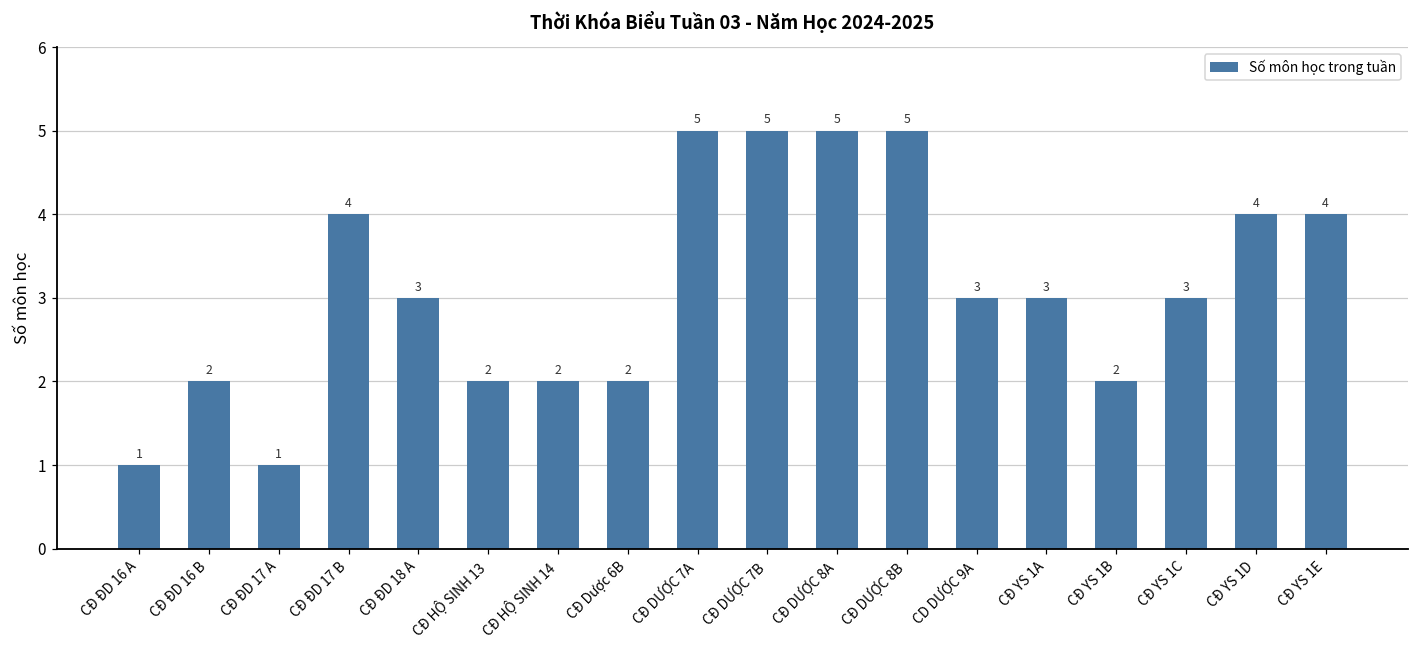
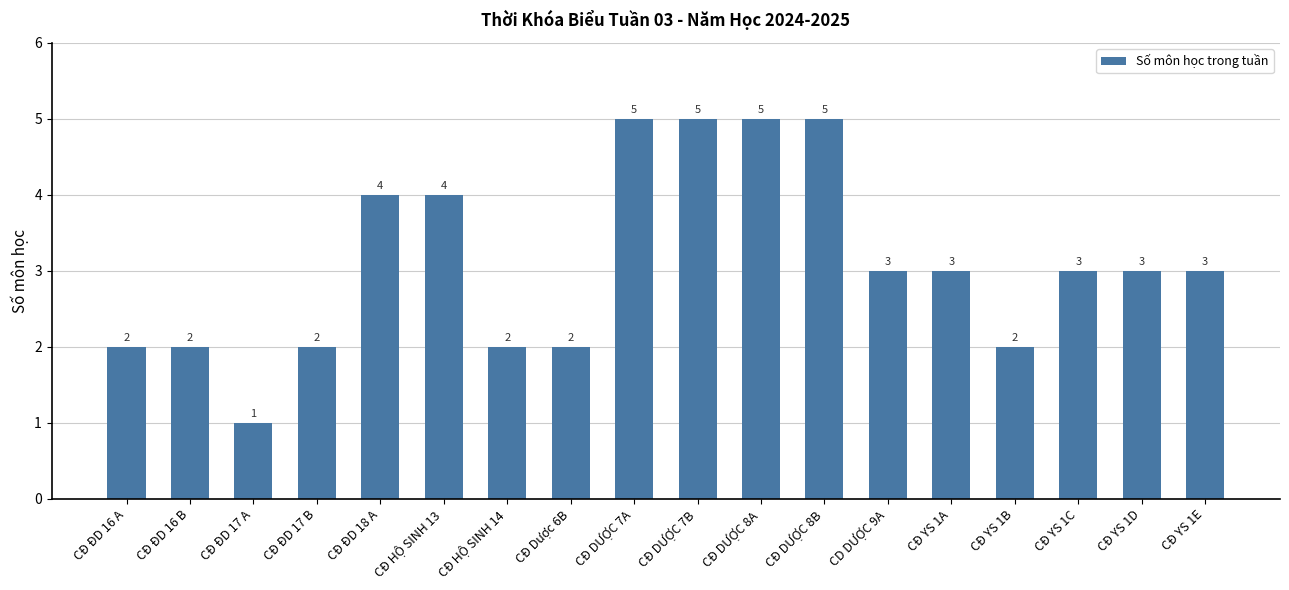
CĐ ĐD 16 A: 1 -> 2
CĐ ĐD 17 B: 4 -> 2
CĐ ĐD 18 A: 3 -> 4
CĐ HỘ SINH 13: 2 -> 4
CĐ YS 1D: 4 -> 3
CĐ YS 1E: 4 -> 3
